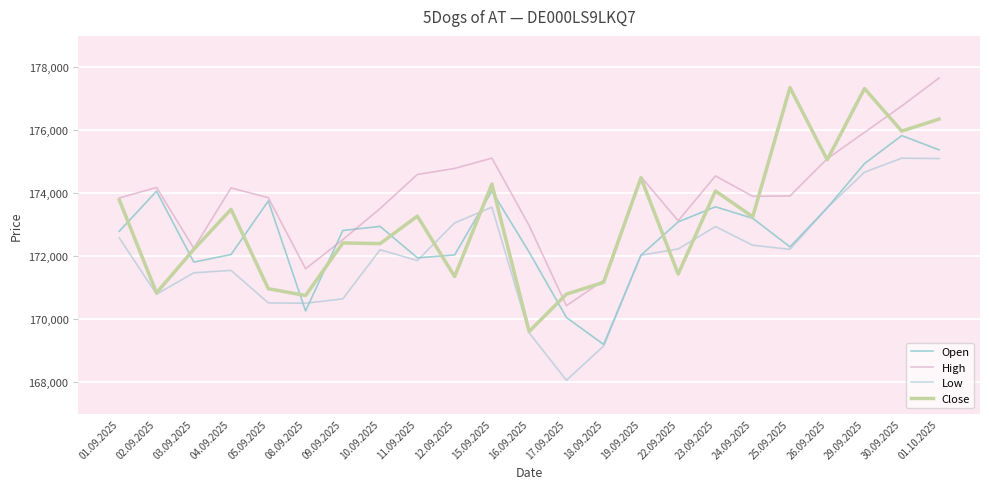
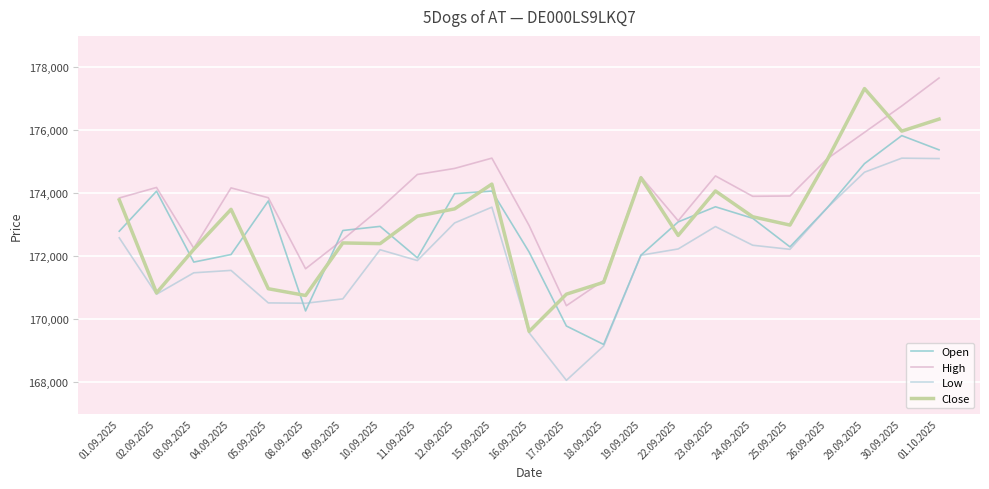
Open, 12.09.2025: 172,000 -> 174,000
Close, 12.09.2025: 171,400 -> 173,500
Open, 17.09.2025: 170,100 -> 169,800
Close, 22.09.2025: 171,400 -> 172,700
Close, 25.09.2025: 177,400 -> 173,000
